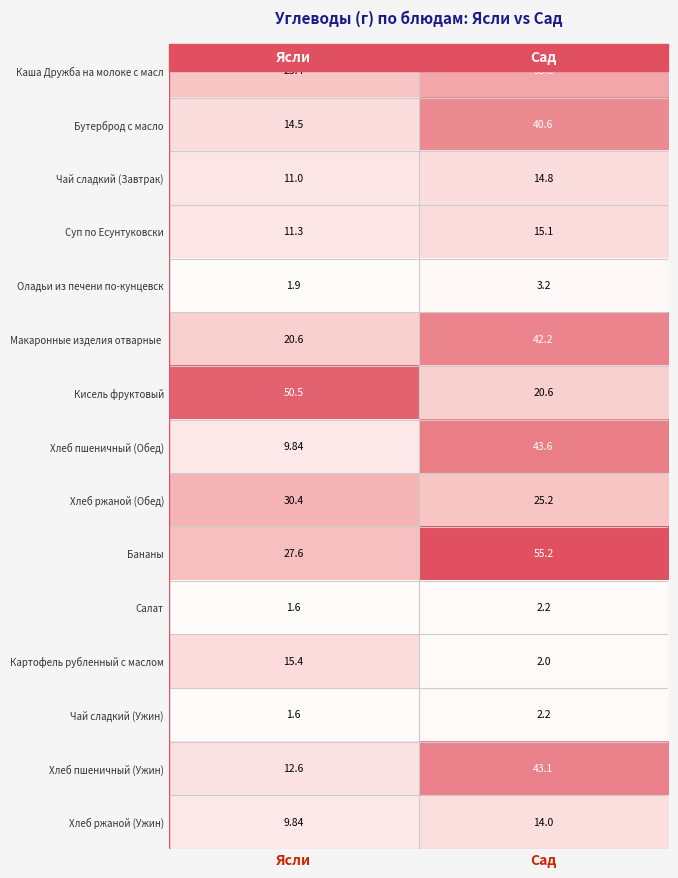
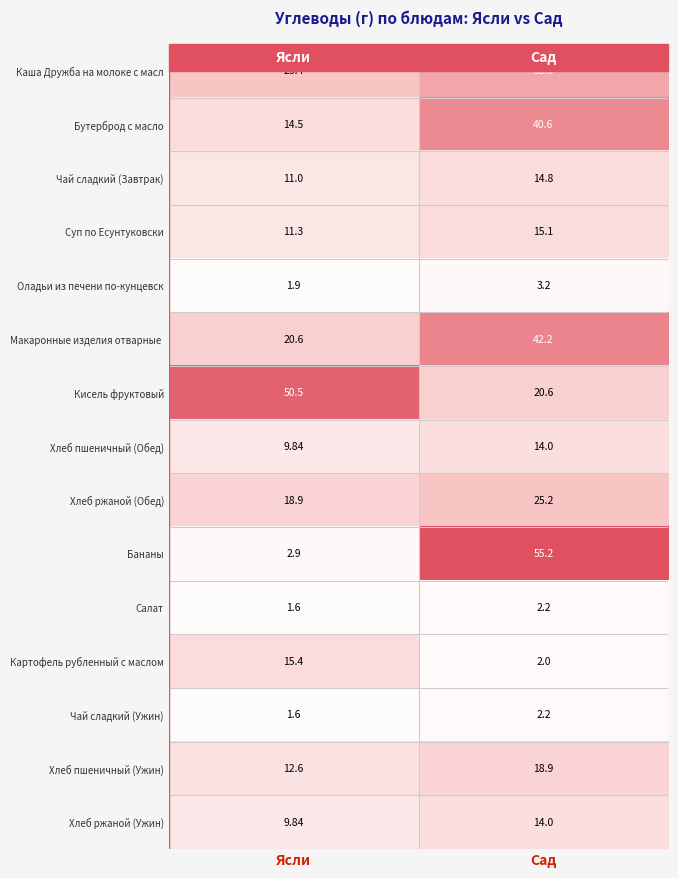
Хлеб пшеничный (Обед), Сад: 43.6 -> 14.0
Хлеб ржаной (Обед), Ясли: 30.4 -> 18.9
Бананы, Ясли: 27.6 -> 2.9
Хлеб пшеничный (Ужин), Сад: 43.1 -> 18.9
